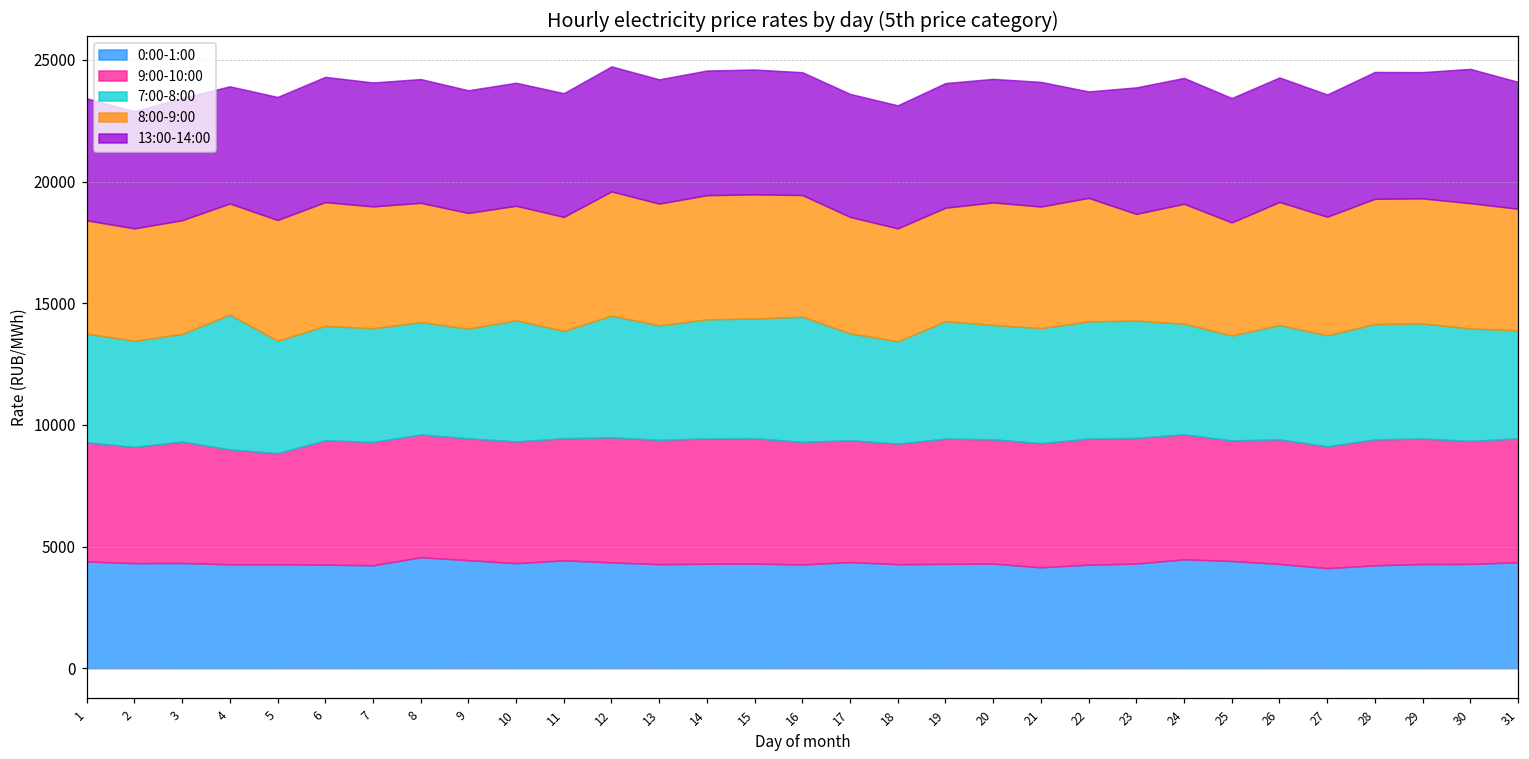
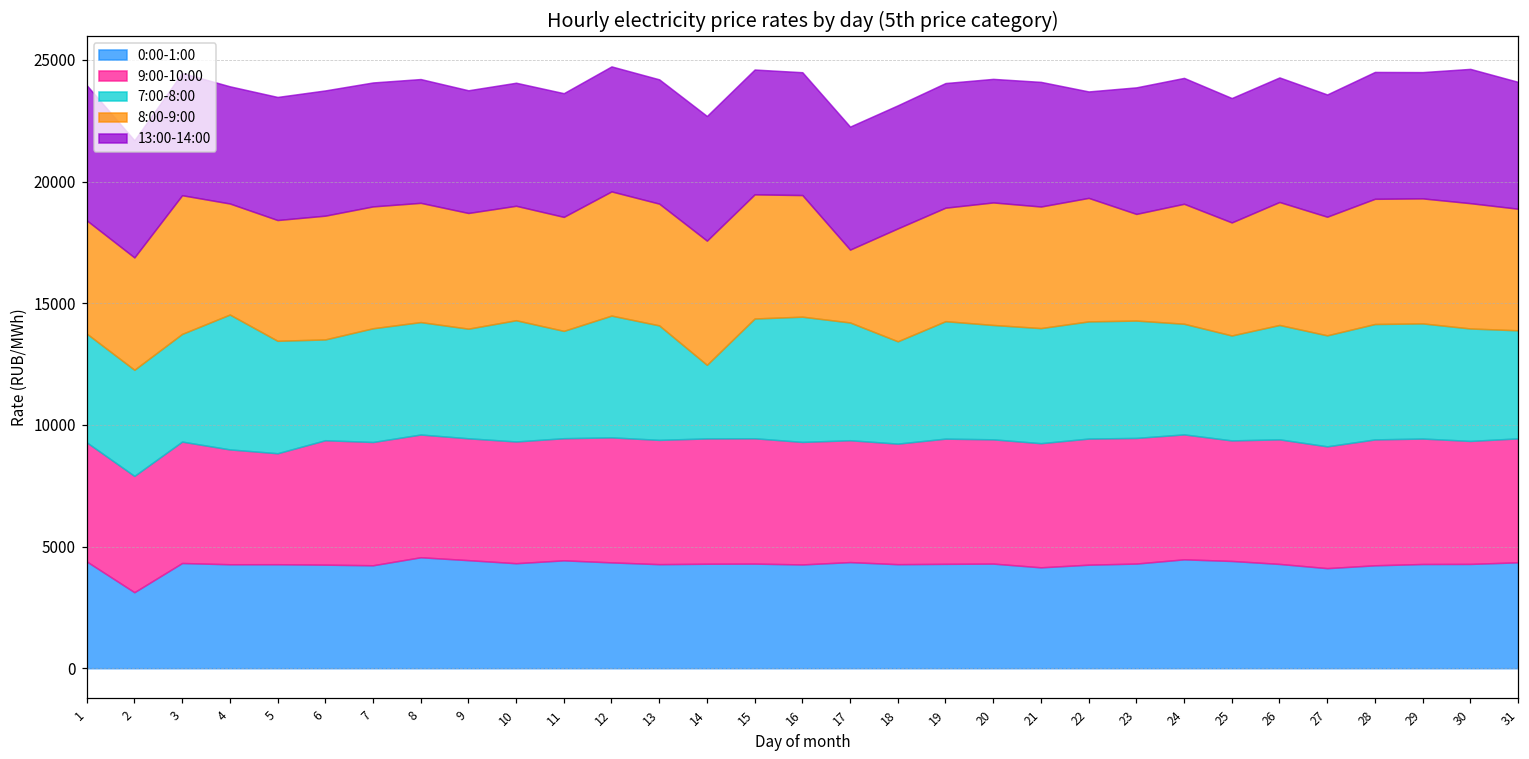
13:00-14:00, 1: 5000 -> 5600
0:00-1:00, 2: 4300 -> 3100
8:00-9:00, 3: 4700 -> 5700
7:00-8:00, 6: 4700 -> 4100
7:00-8:00, 14: 4900 -> 3000
7:00-8:00, 17: 4400 -> 4800
8:00-9:00, 17: 4800 -> 3000
